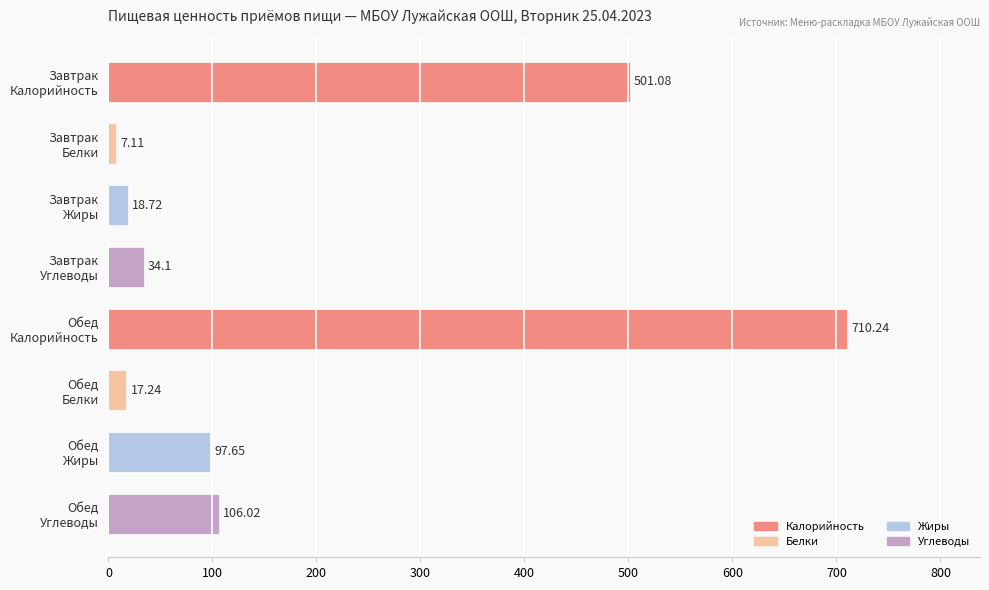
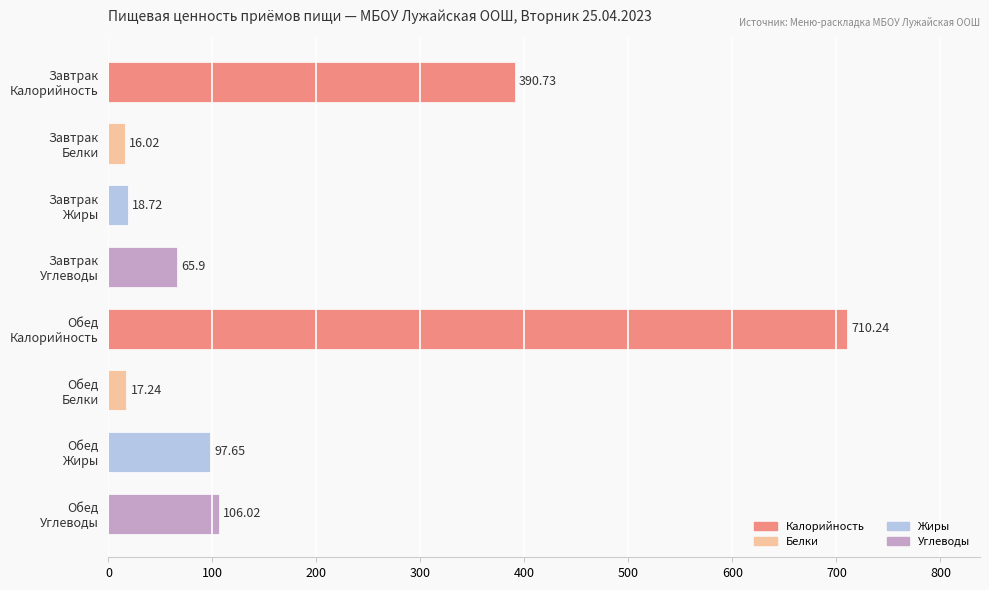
Завтрак Калорийность: 501.08 -> 390.73
Завтрак Белки: 7.11 -> 16.02
Завтрак Углеводы: 34.1 -> 65.9
